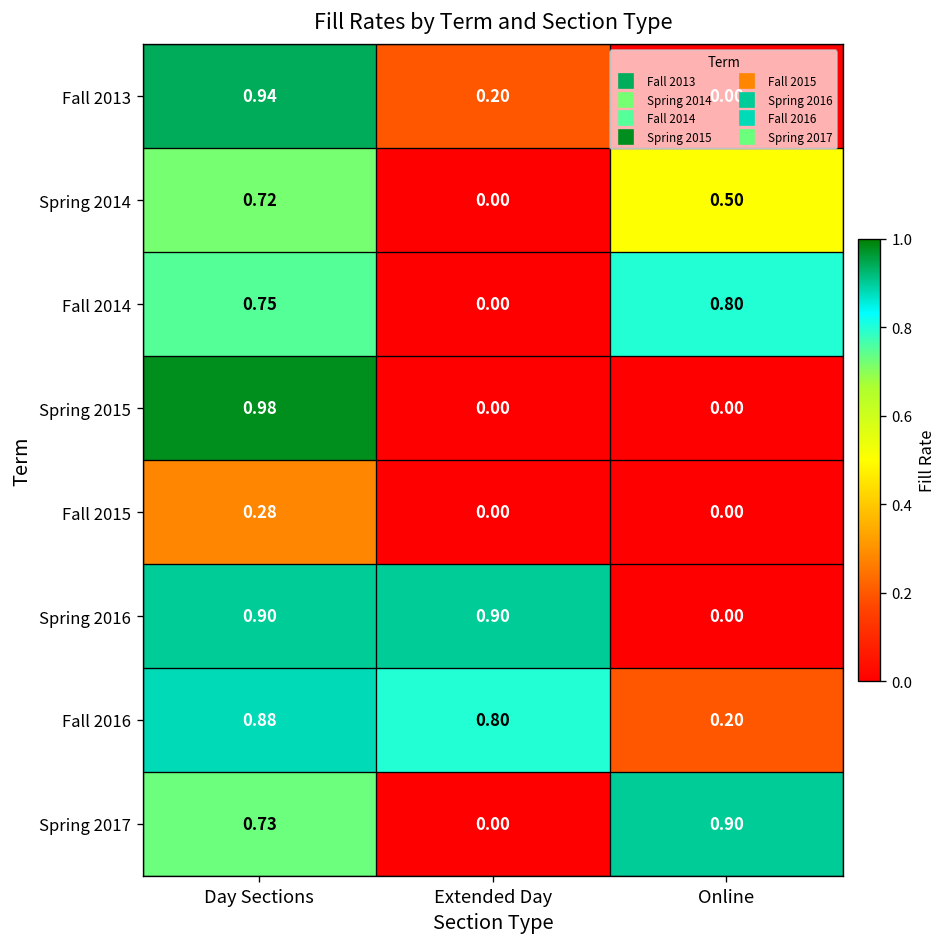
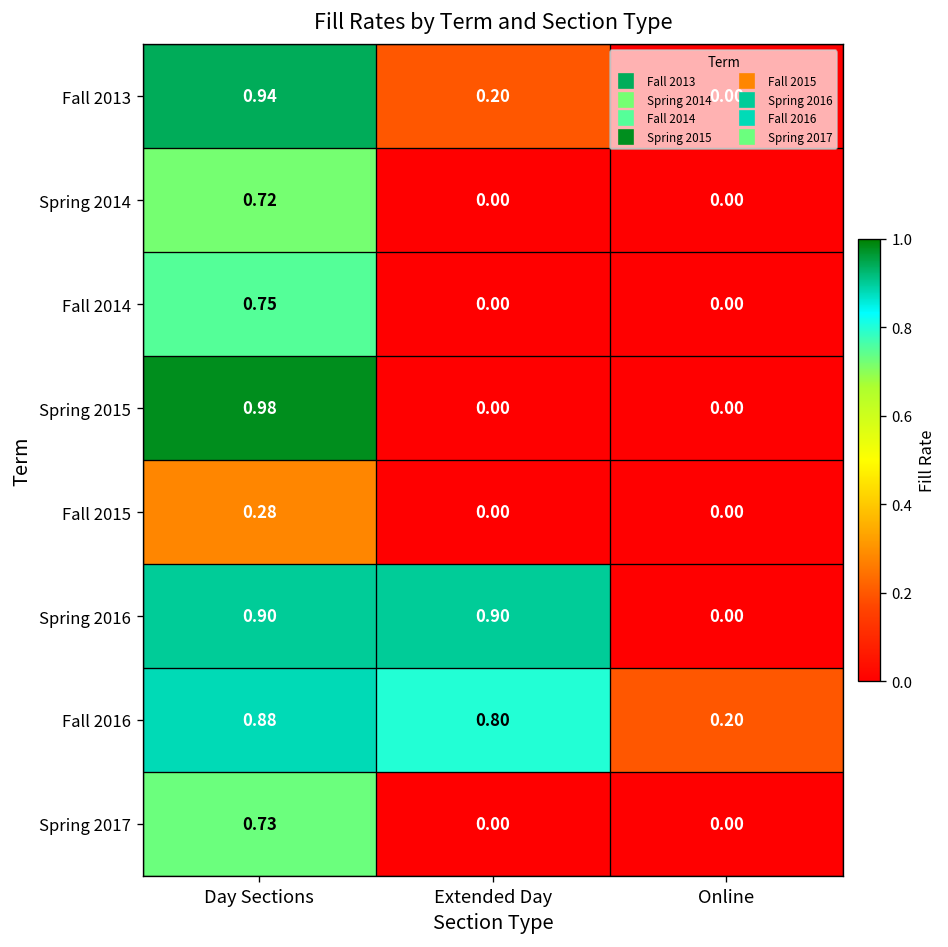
Spring 2014, Online: 0.50 -> 0.00
Fall 2014, Online: 0.80 -> 0.00
Spring 2017, Online: 0.90 -> 0.00
